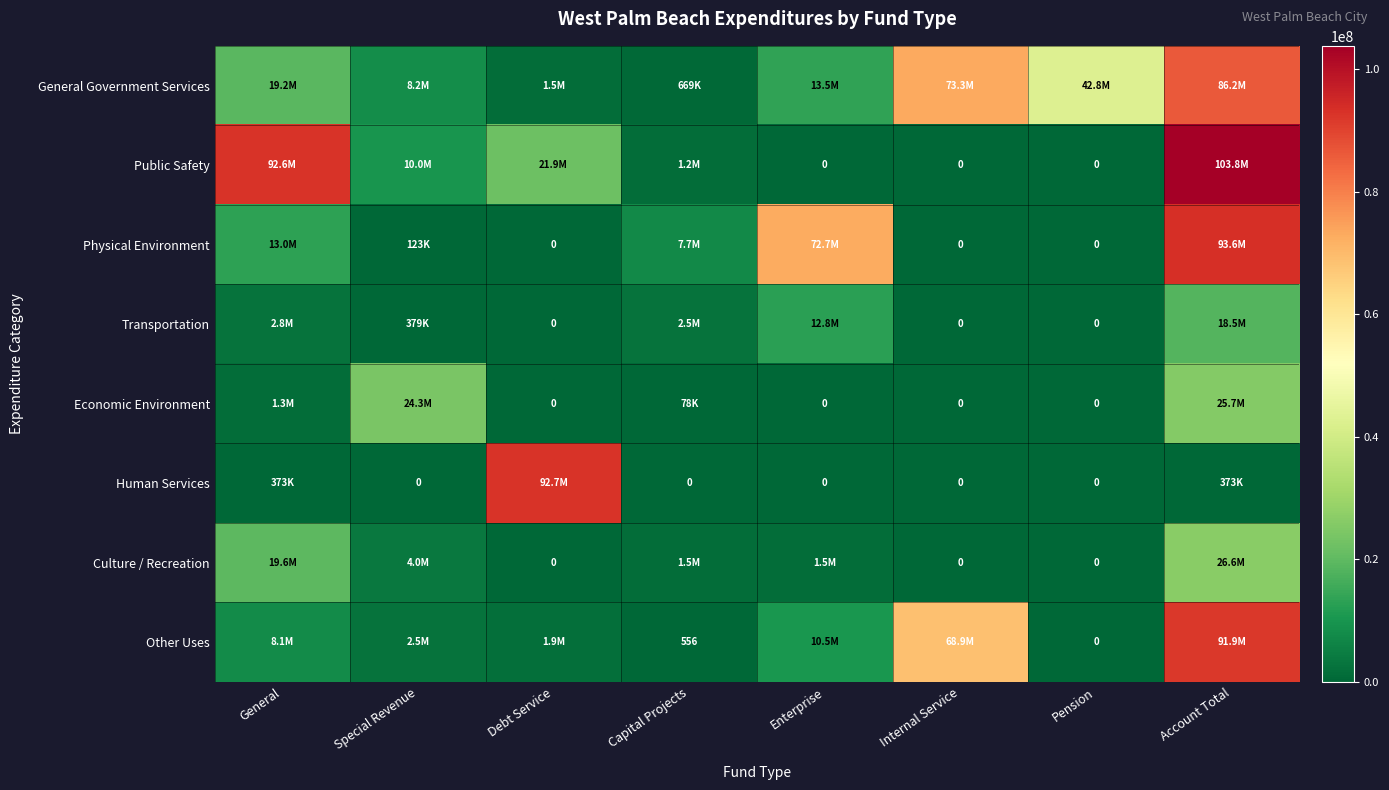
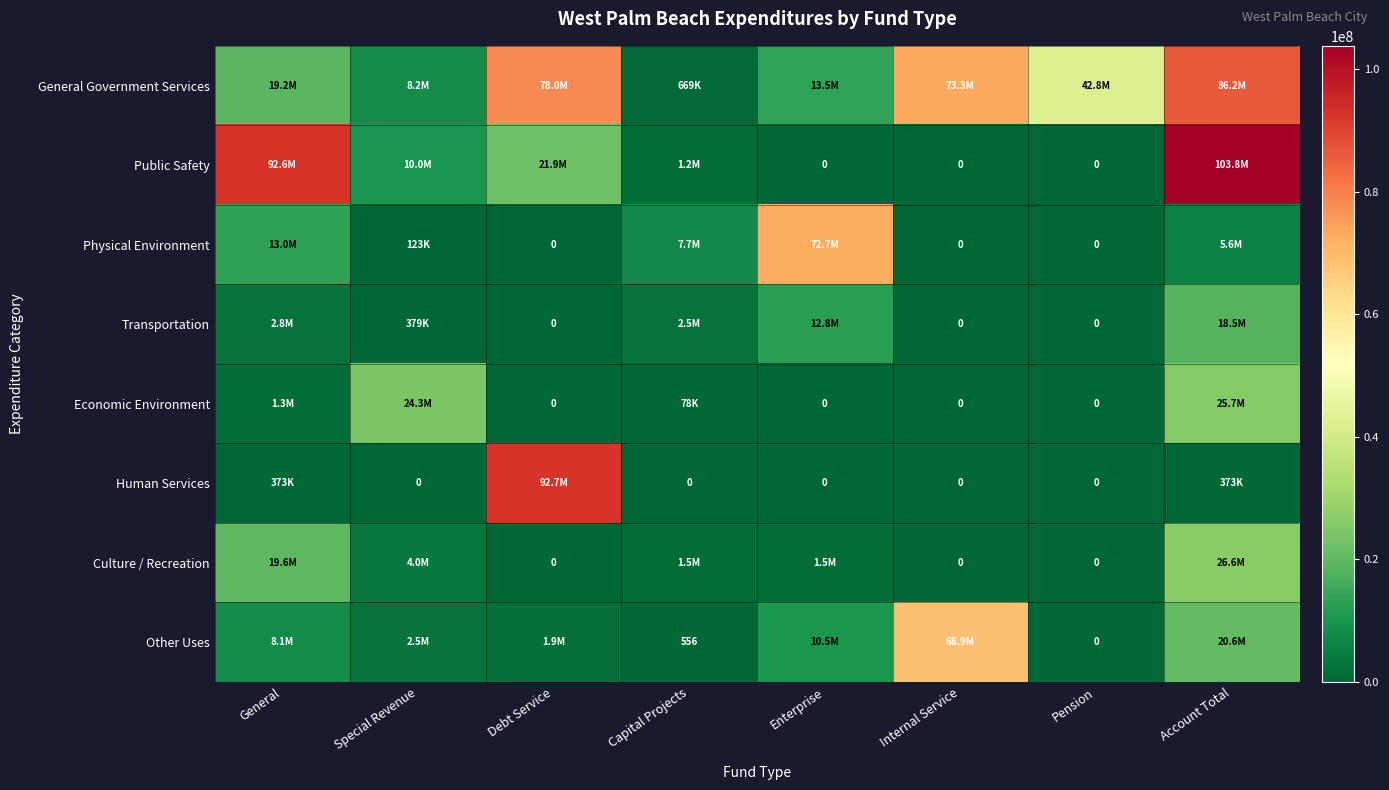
General Government Services, Debt Service: 1.5M -> 78.0M
Physical Environment, Account Total: 93.6M -> 5.6M
Other Uses, Account Total: 91.9M -> 20.6M
